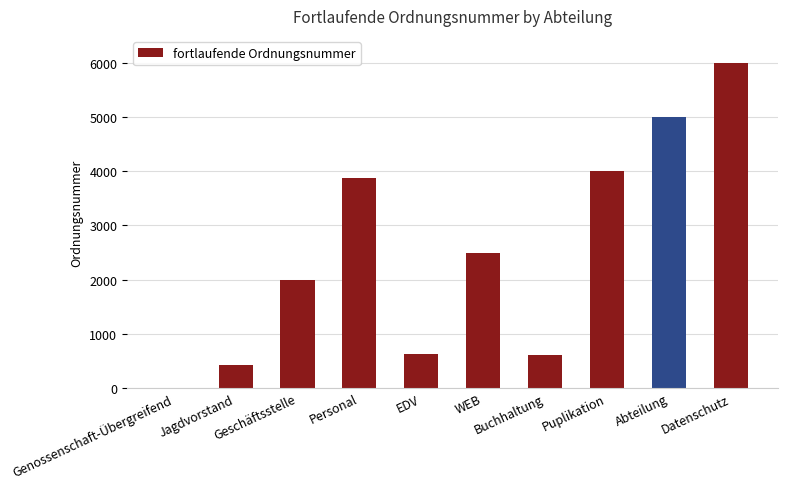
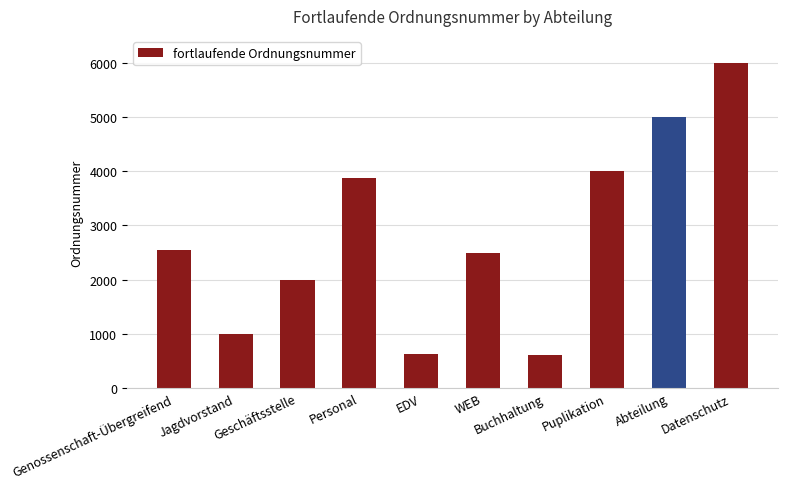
Genossenschaft-Übergreifend: 0 -> 2600
Jagdvorstand: 400 -> 1000
